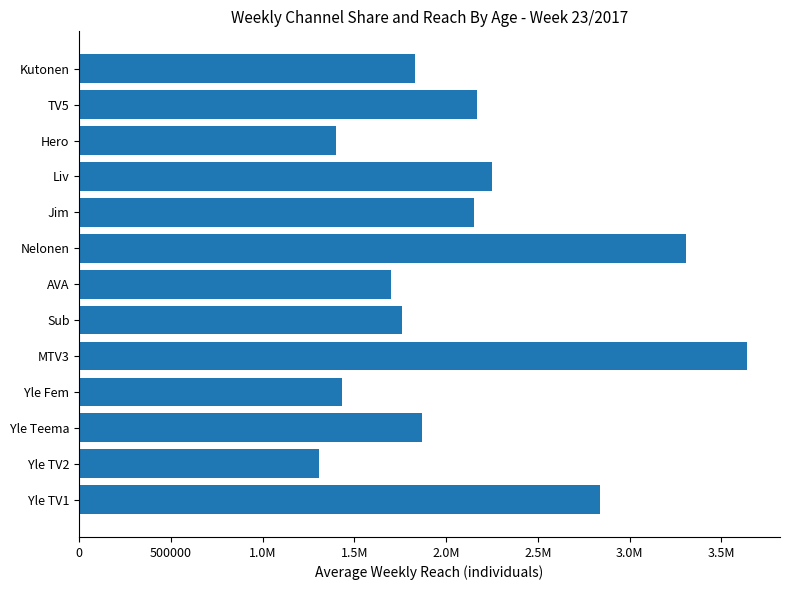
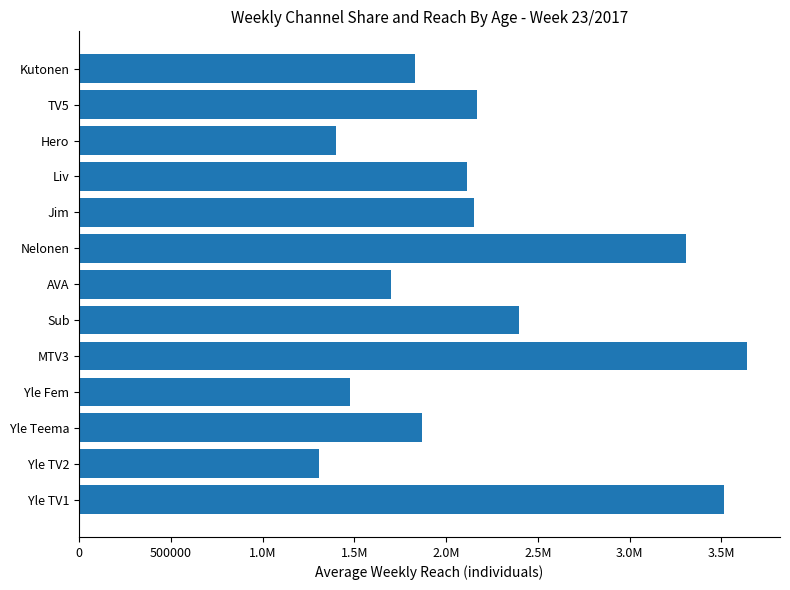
Liv: 2250000 -> 2110000
Sub: 1760000 -> 2400000
Yle Fem: 1430000 -> 1480000
Yle TV1: 2840000 -> 3510000
